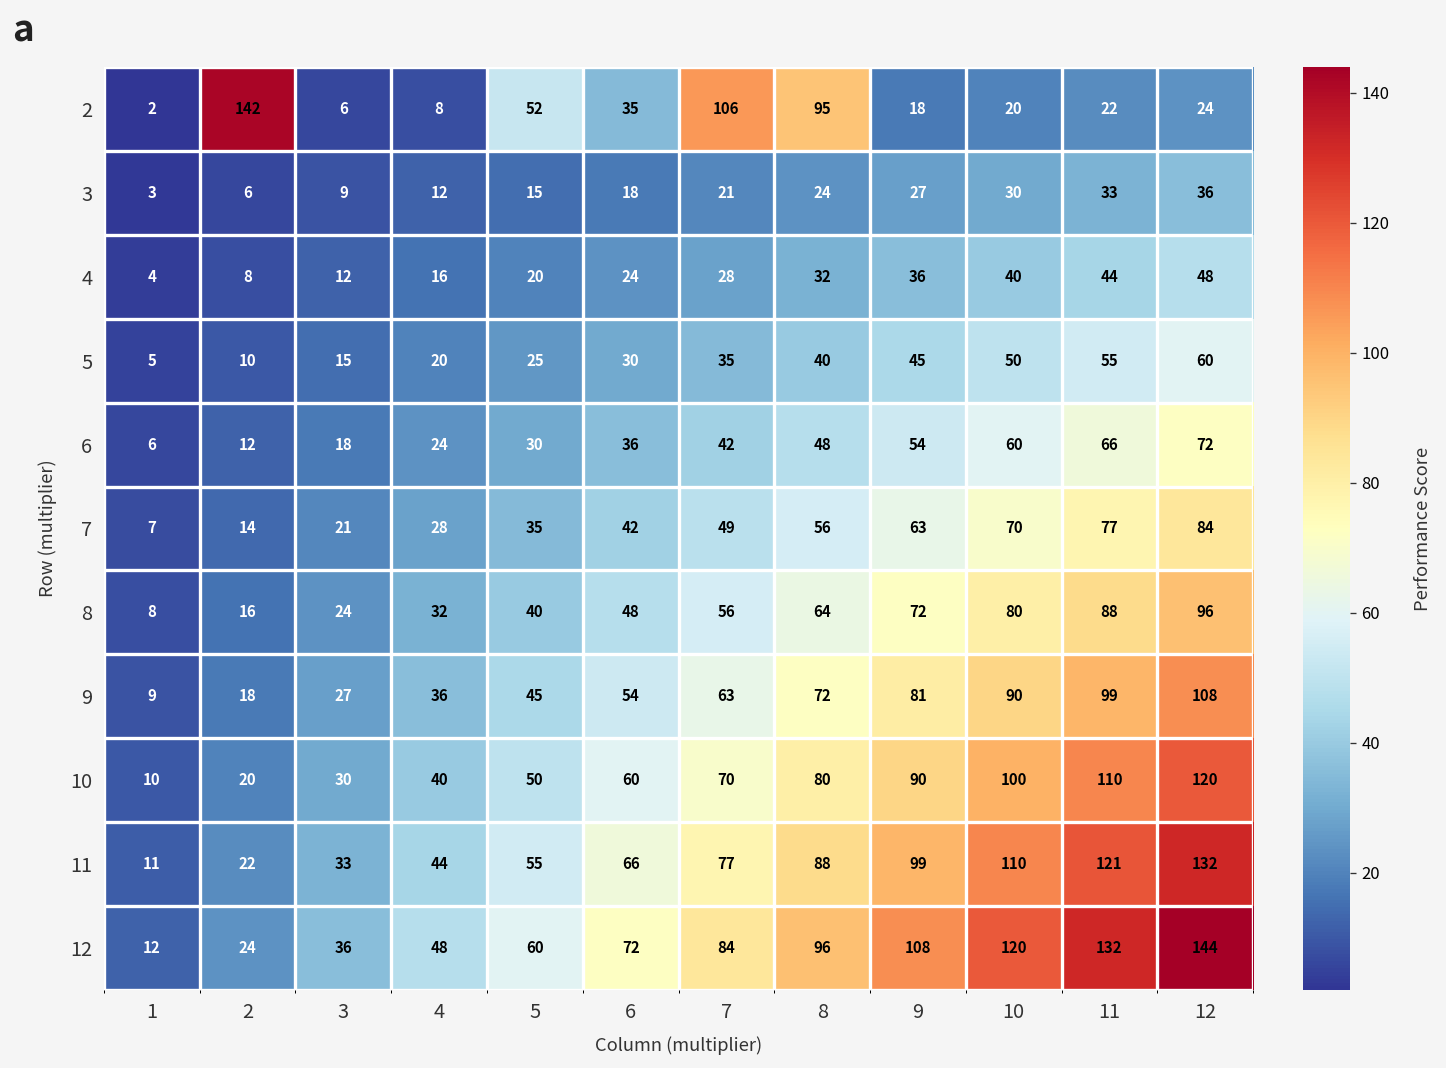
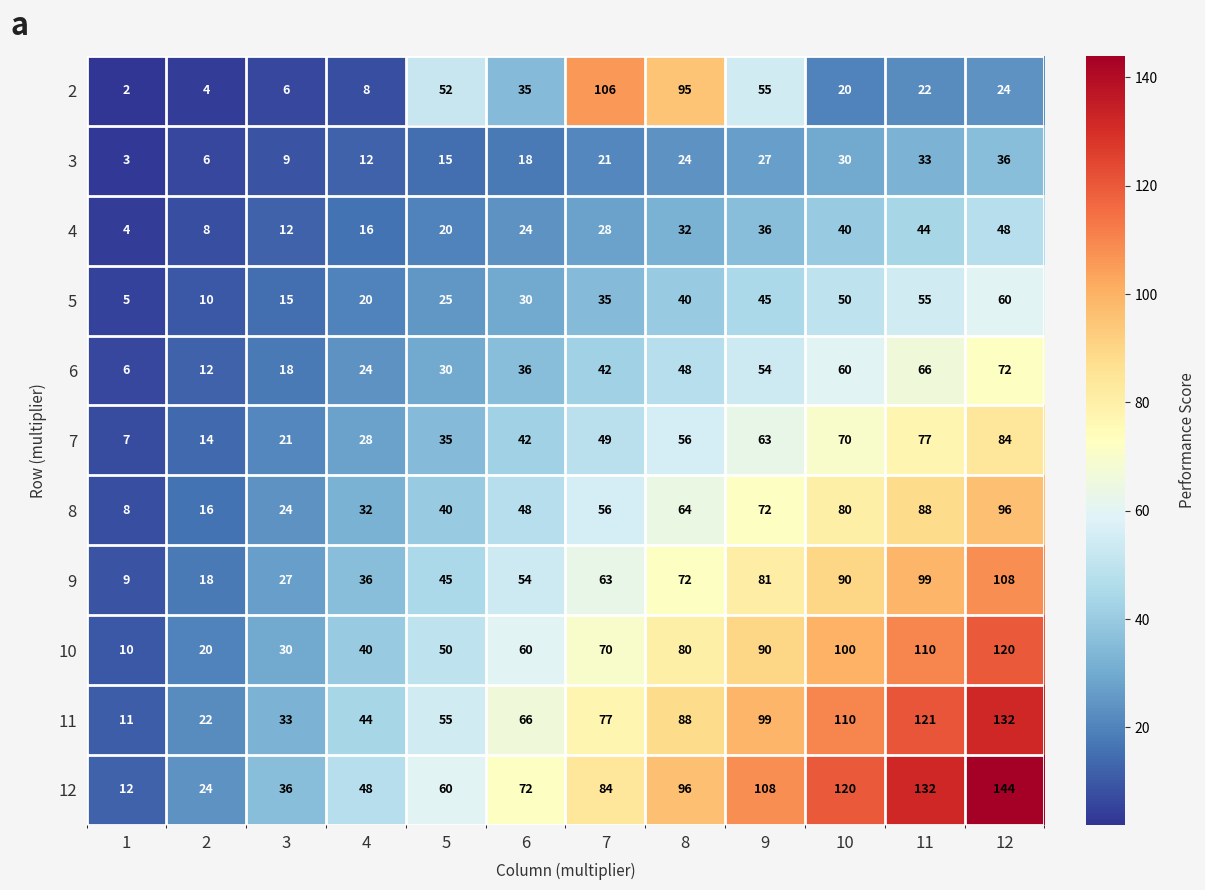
2, 2: 142 -> 4
2, 9: 18 -> 55
